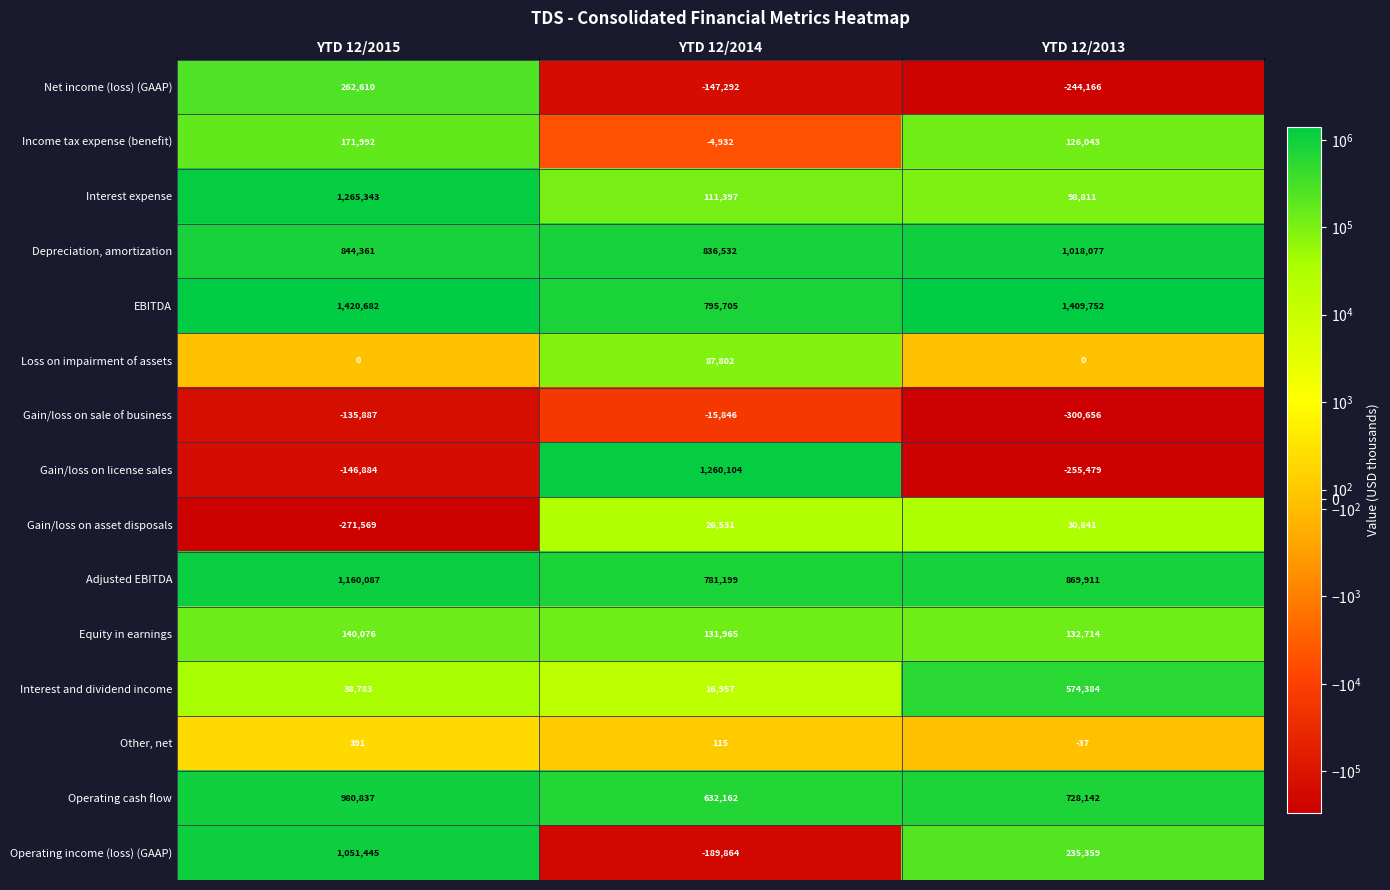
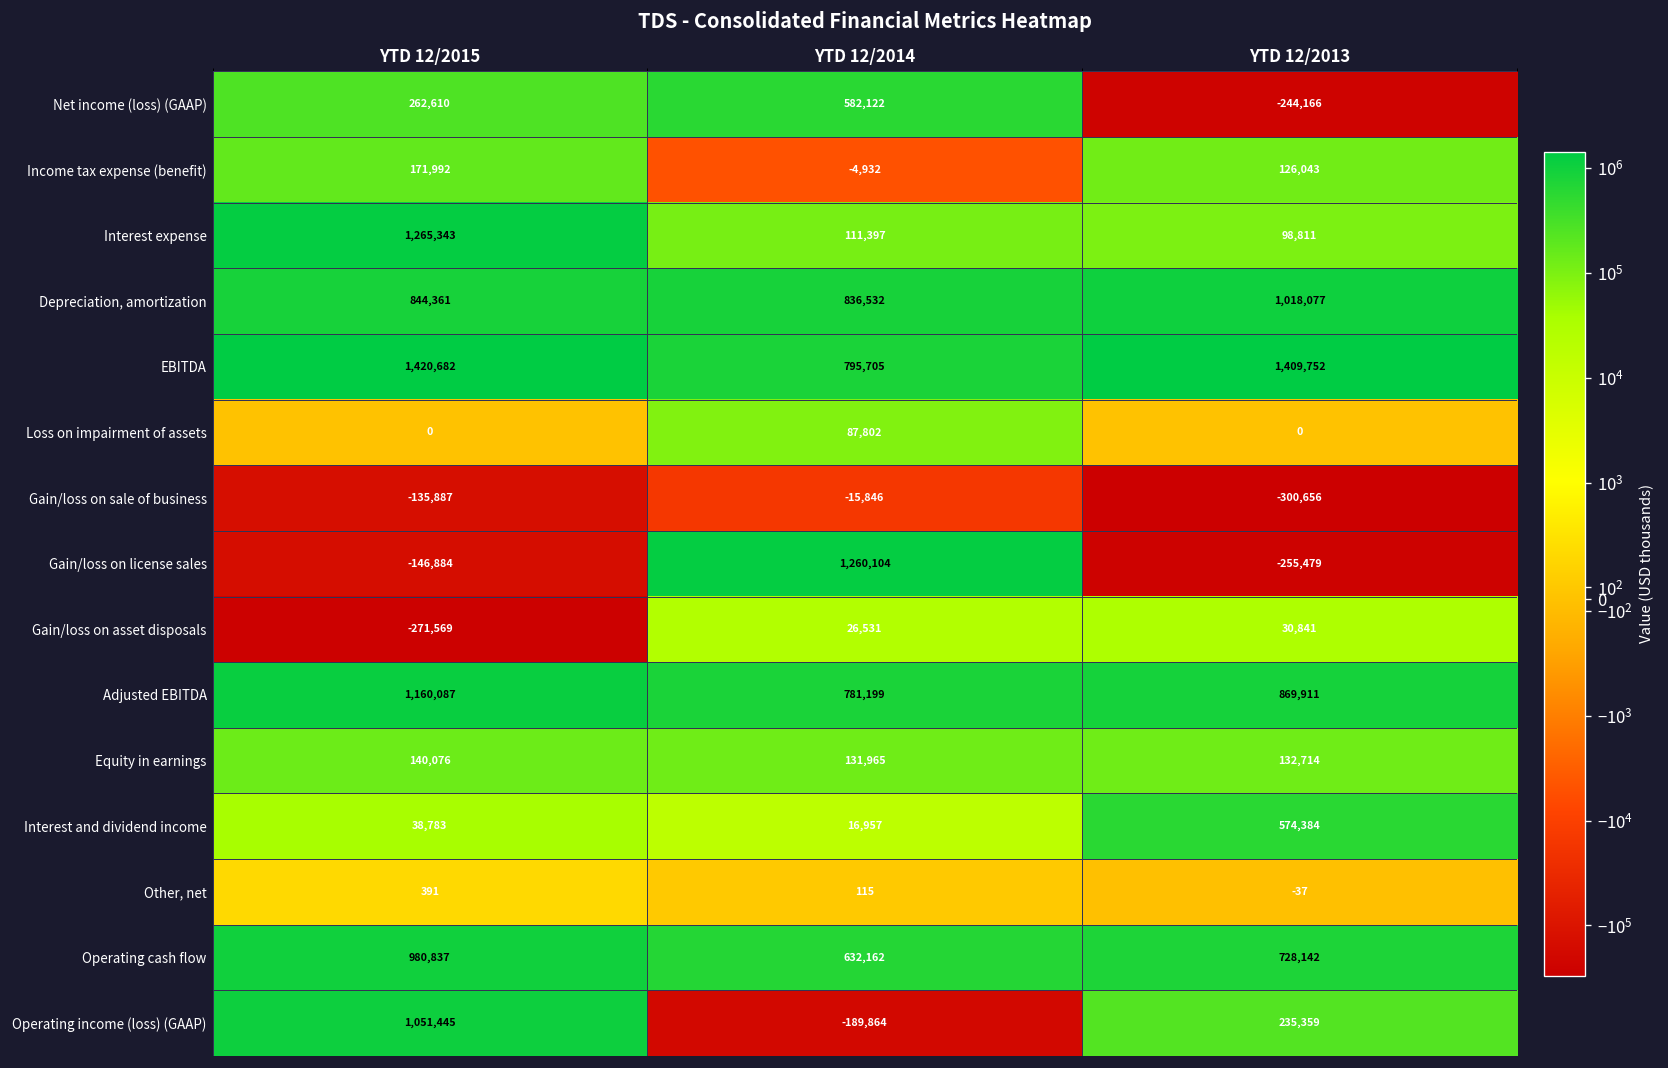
Net income (loss) (GAAP), YTD 12/2014: -147,292 -> 582,122
